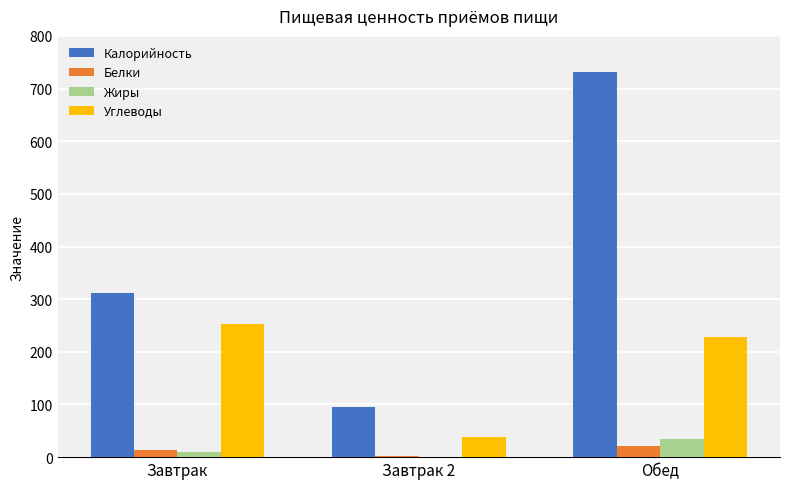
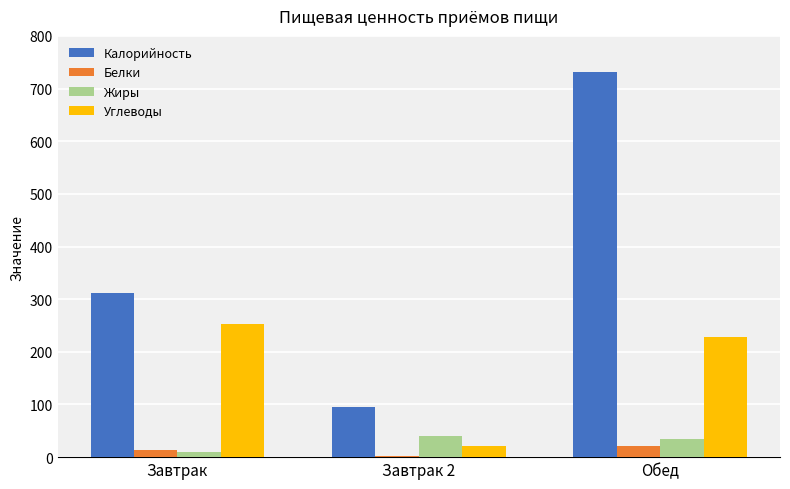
Жиры, Завтрак 2: 0 -> 40
Углеводы, Завтрак 2: 40 -> 20
